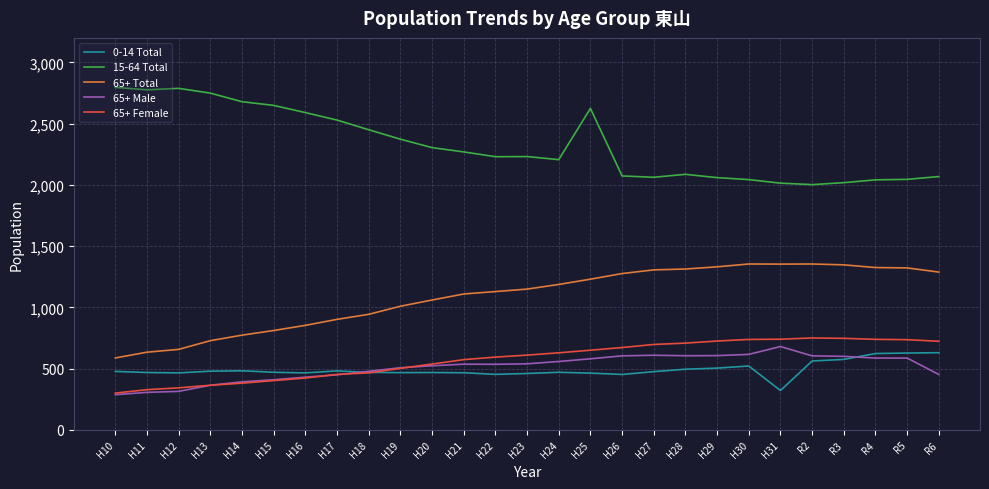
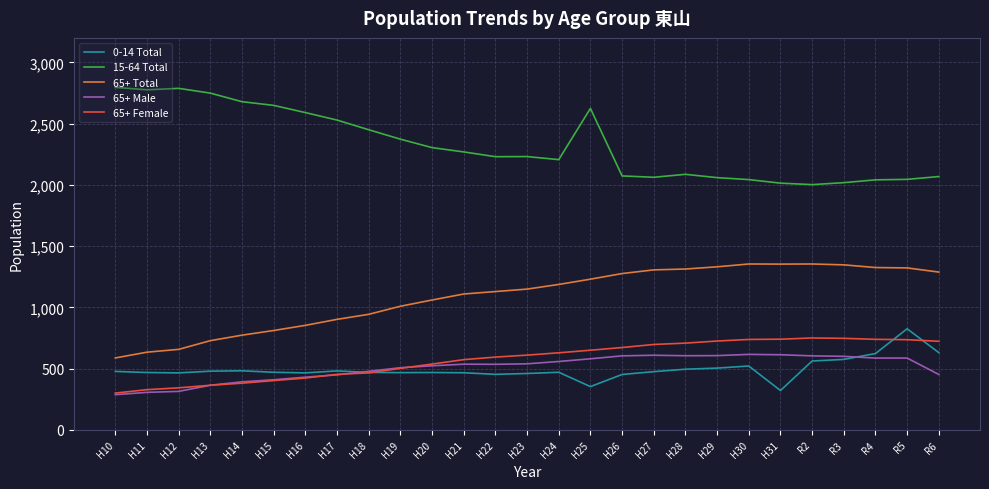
0-14 Total, H25: 460 -> 350
65+ Male, H31: 680 -> 610
0-14 Total, R5: 630 -> 830
